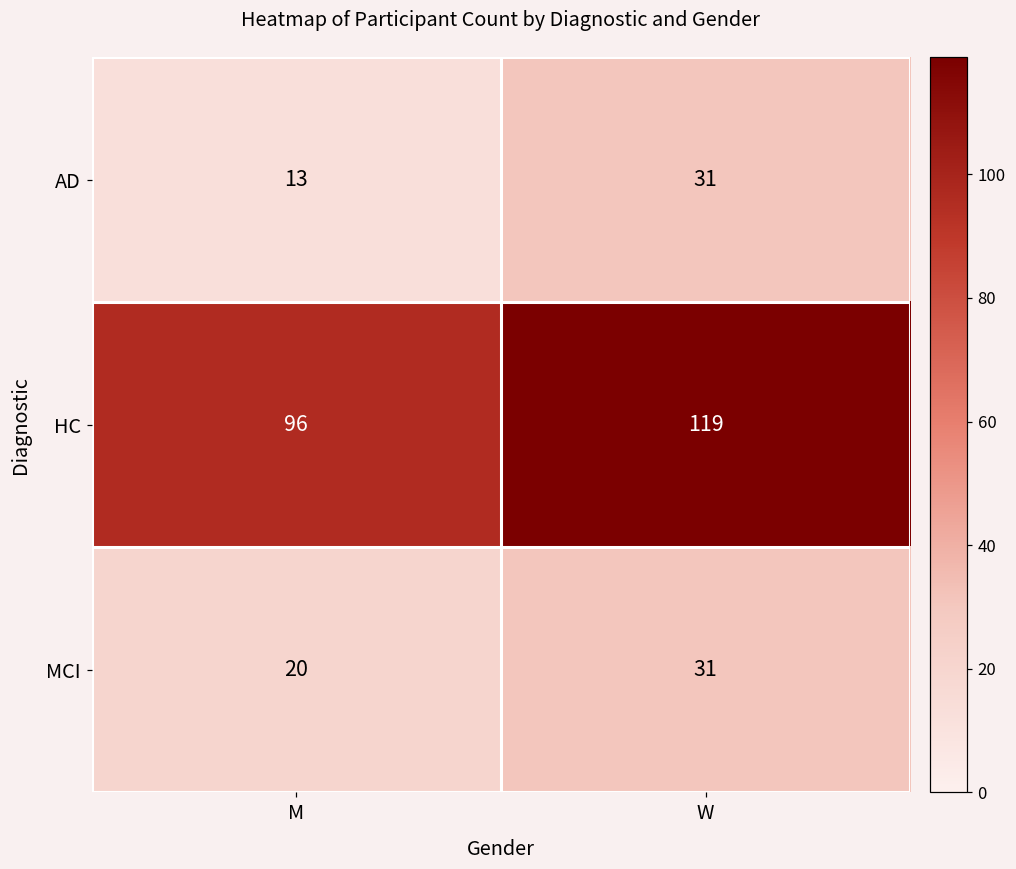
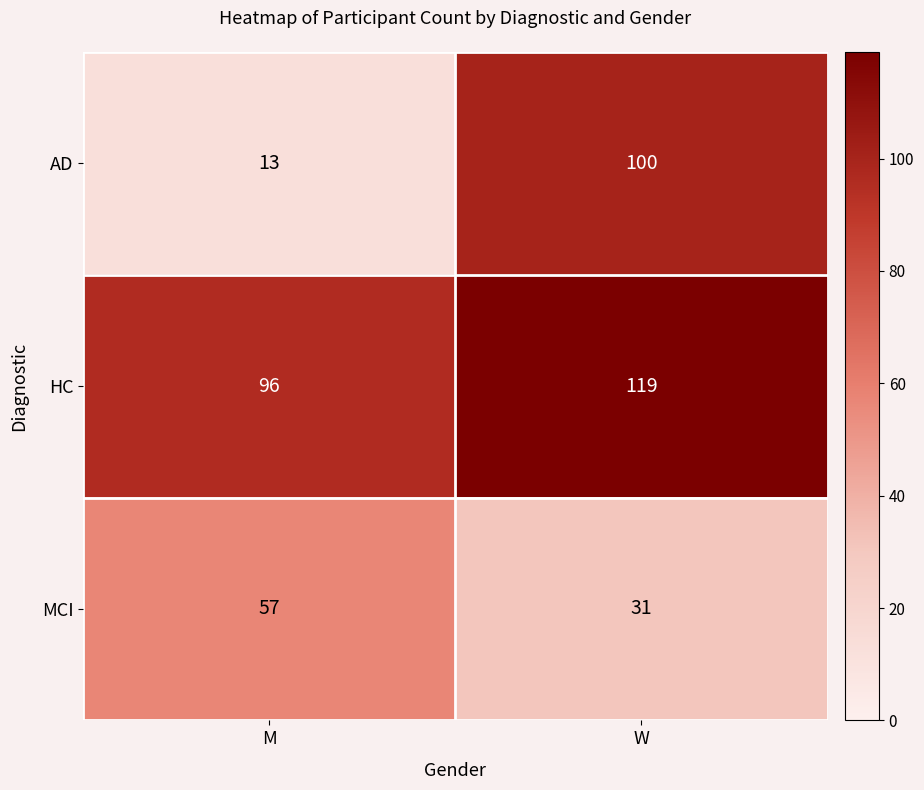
AD, W: 31 -> 100
MCI, M: 20 -> 57
